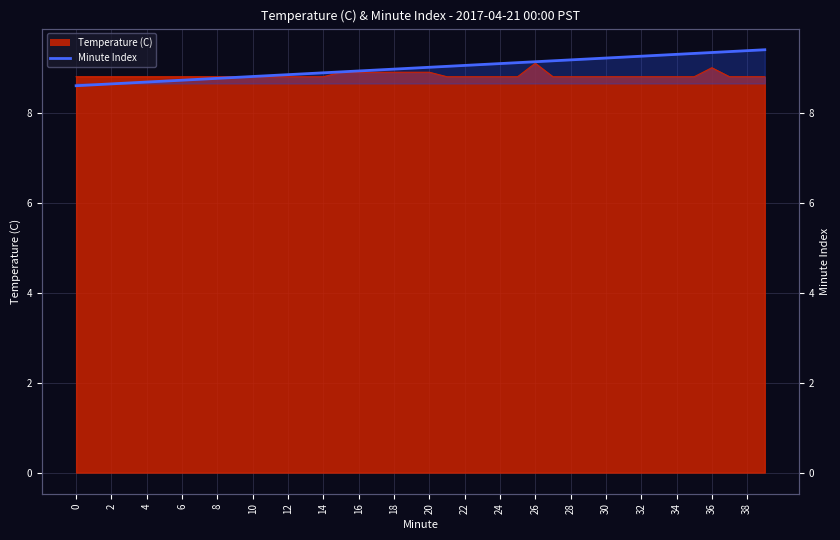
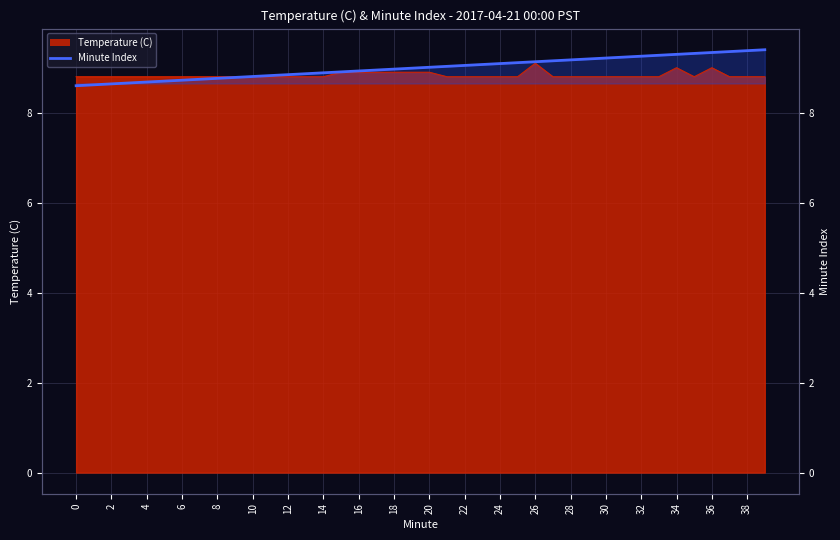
Temperature (C), 34: 8.8 -> 9.0
